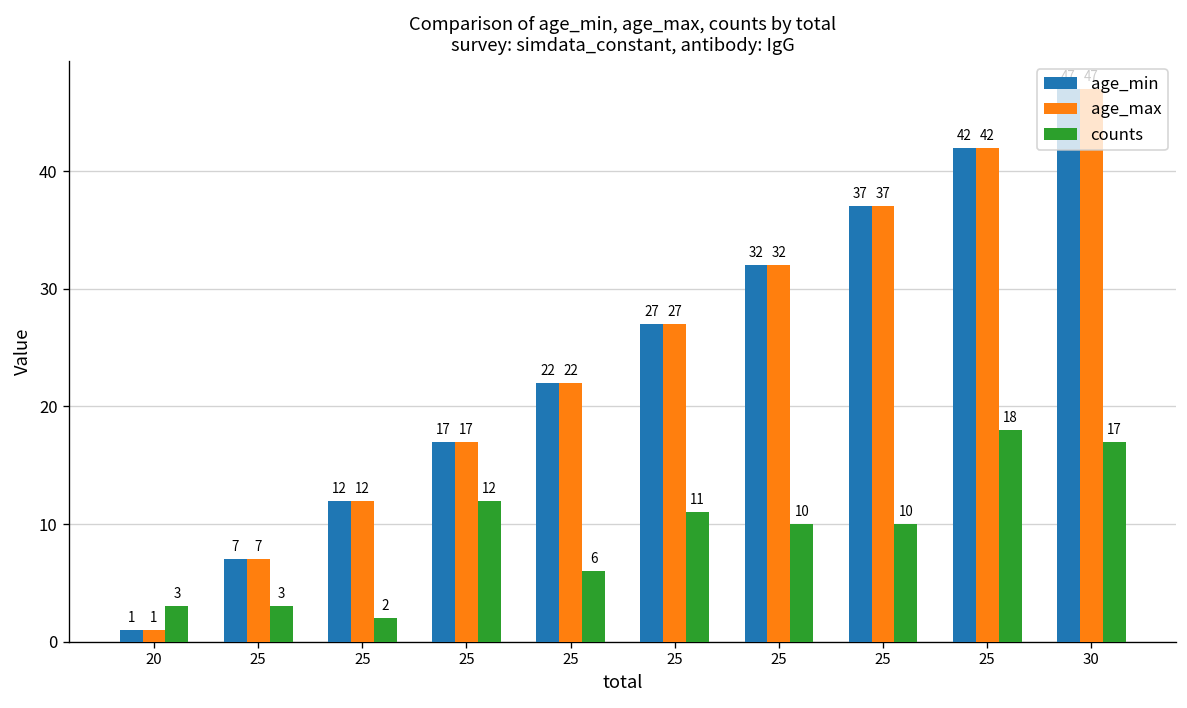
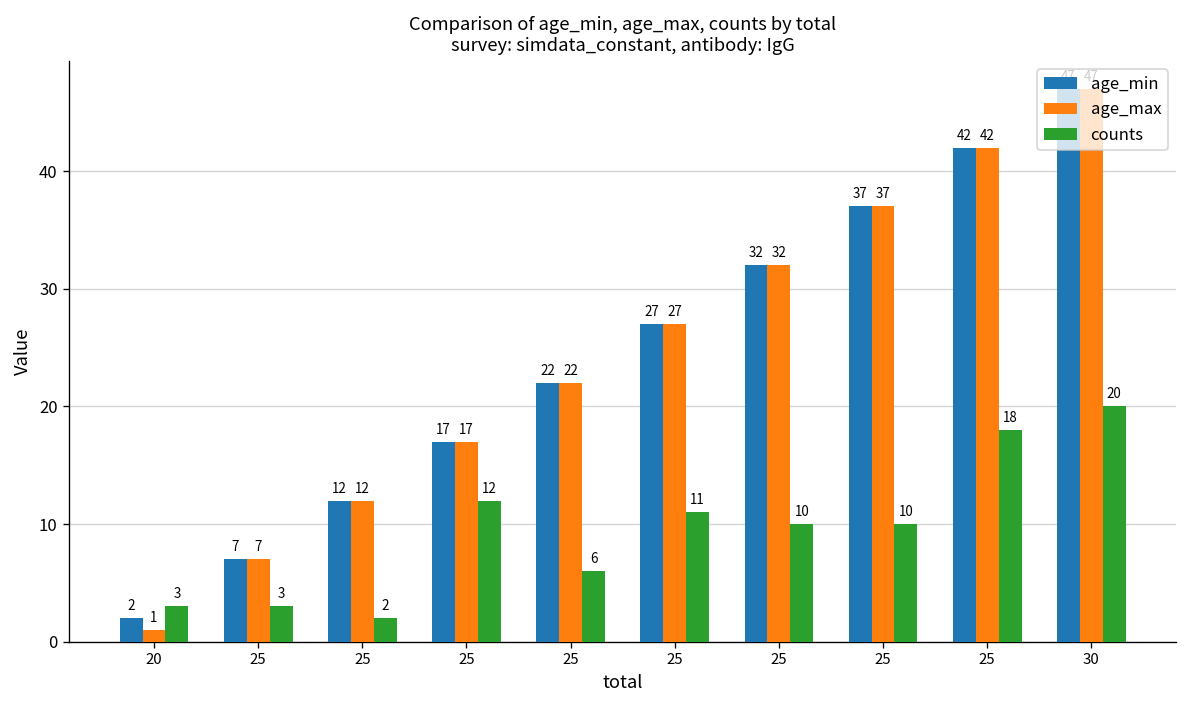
age_min, 20: 1 -> 2
counts, 30: 17 -> 20
